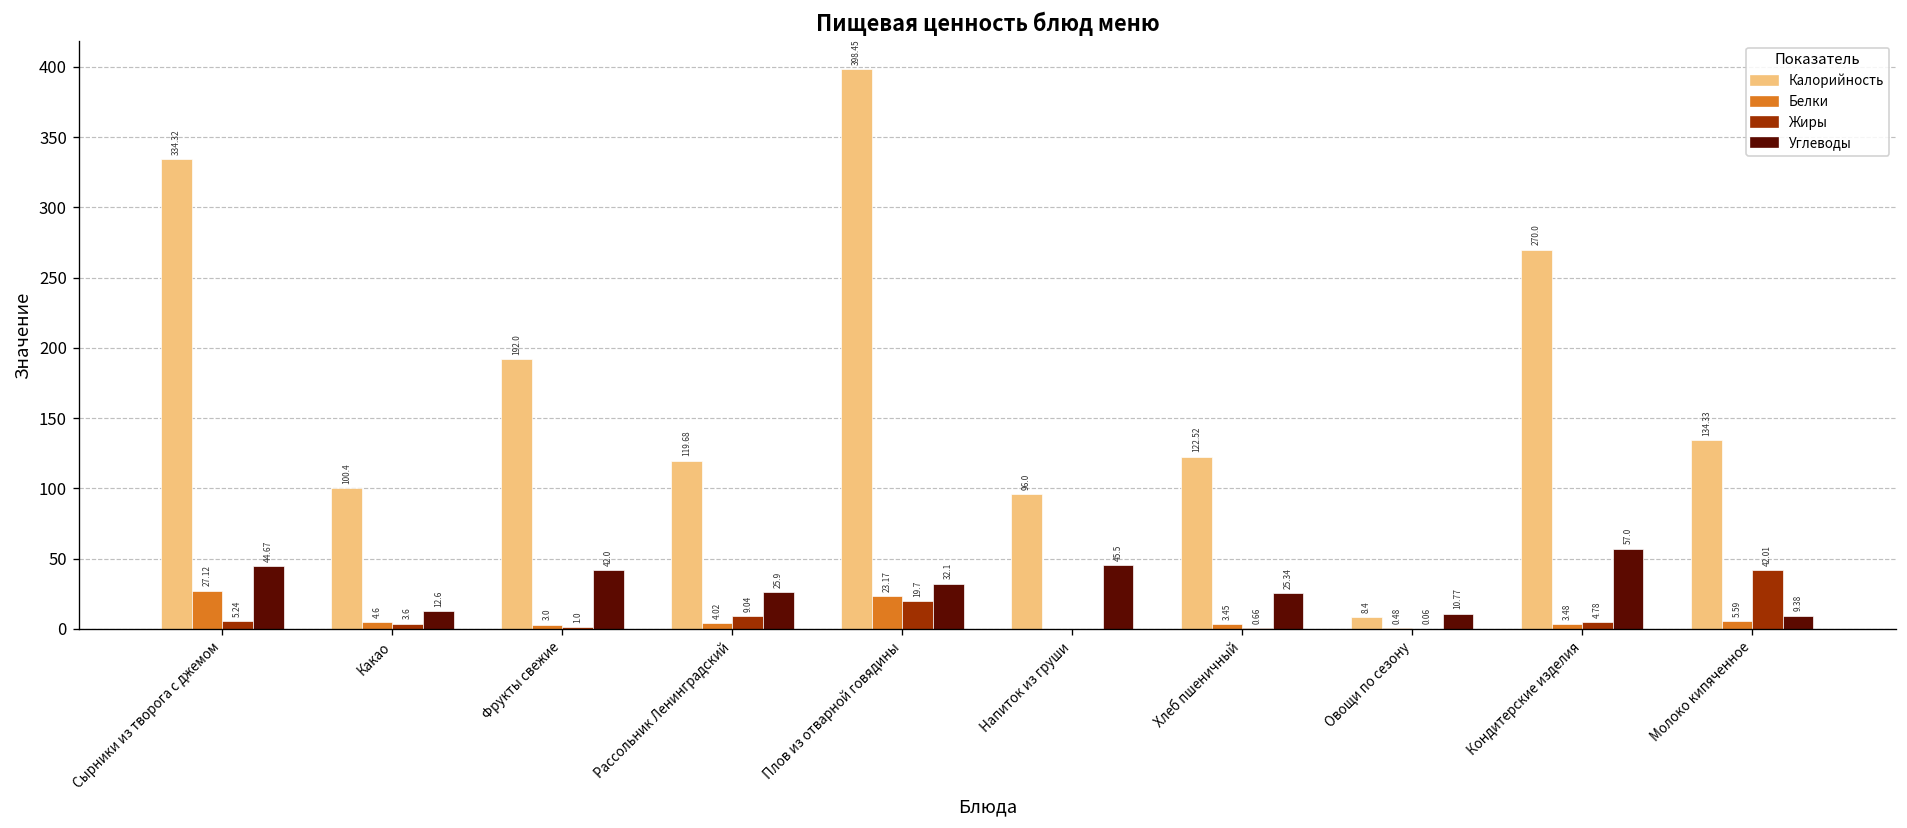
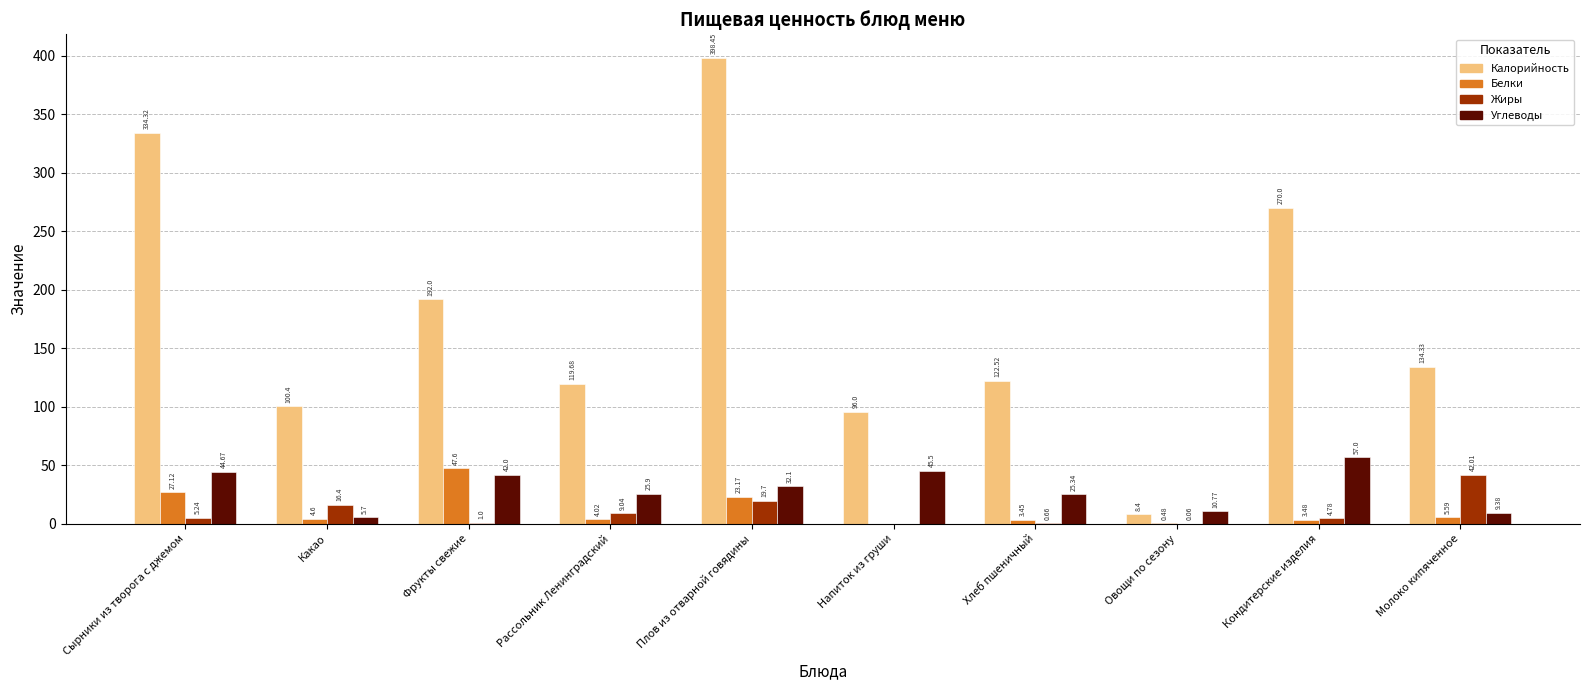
Жиры, Какао: 3.6 -> 16.4
Углеводы, Какао: 12.6 -> 5.7
Белки, Фрукты свежие: 3.0 -> 47.6
